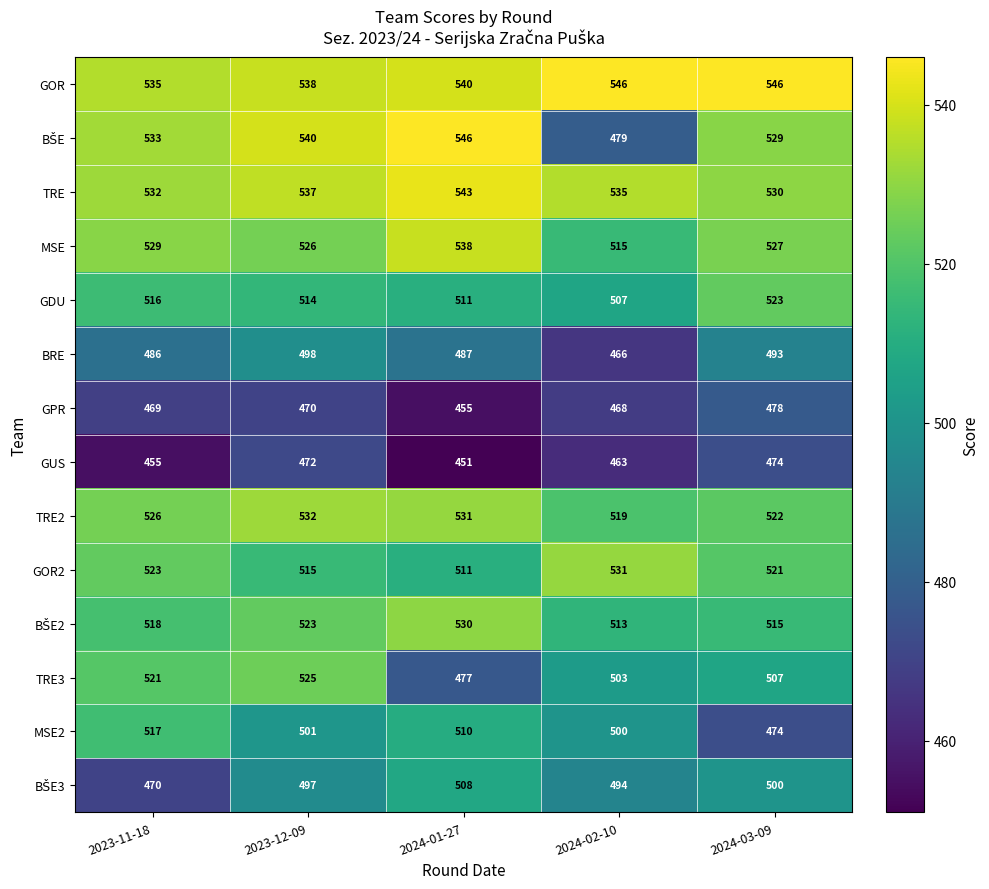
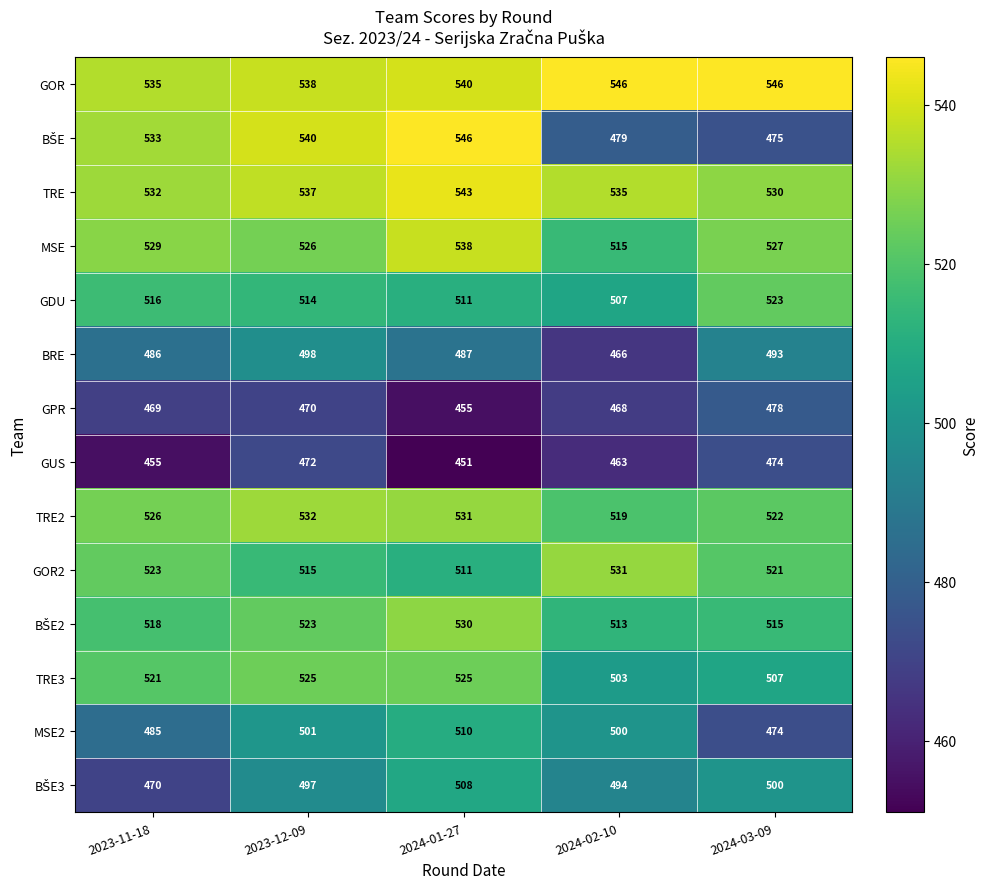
BŠE, 2024-03-09: 529 -> 475
TRE3, 2024-01-27: 477 -> 525
MSE2, 2023-11-18: 517 -> 485
